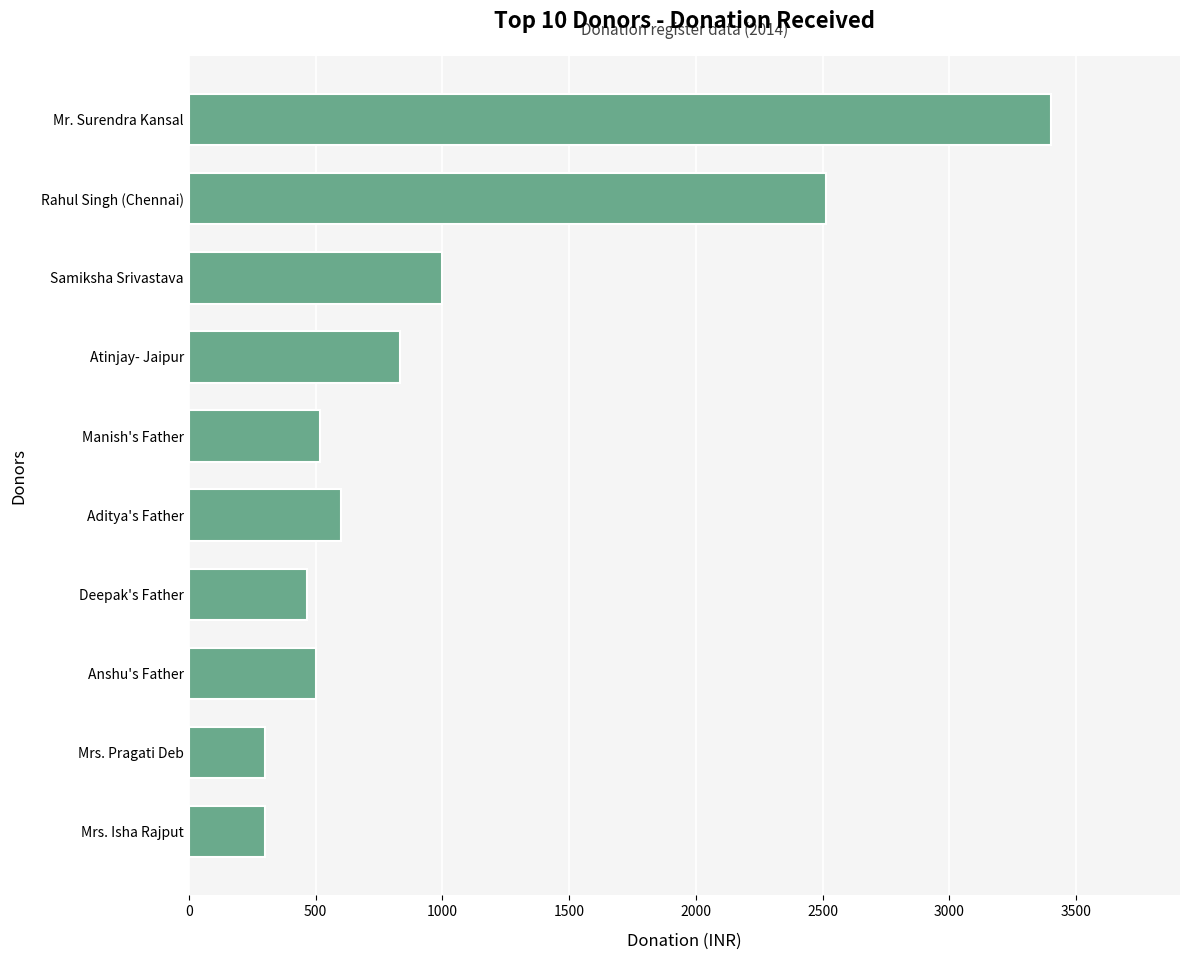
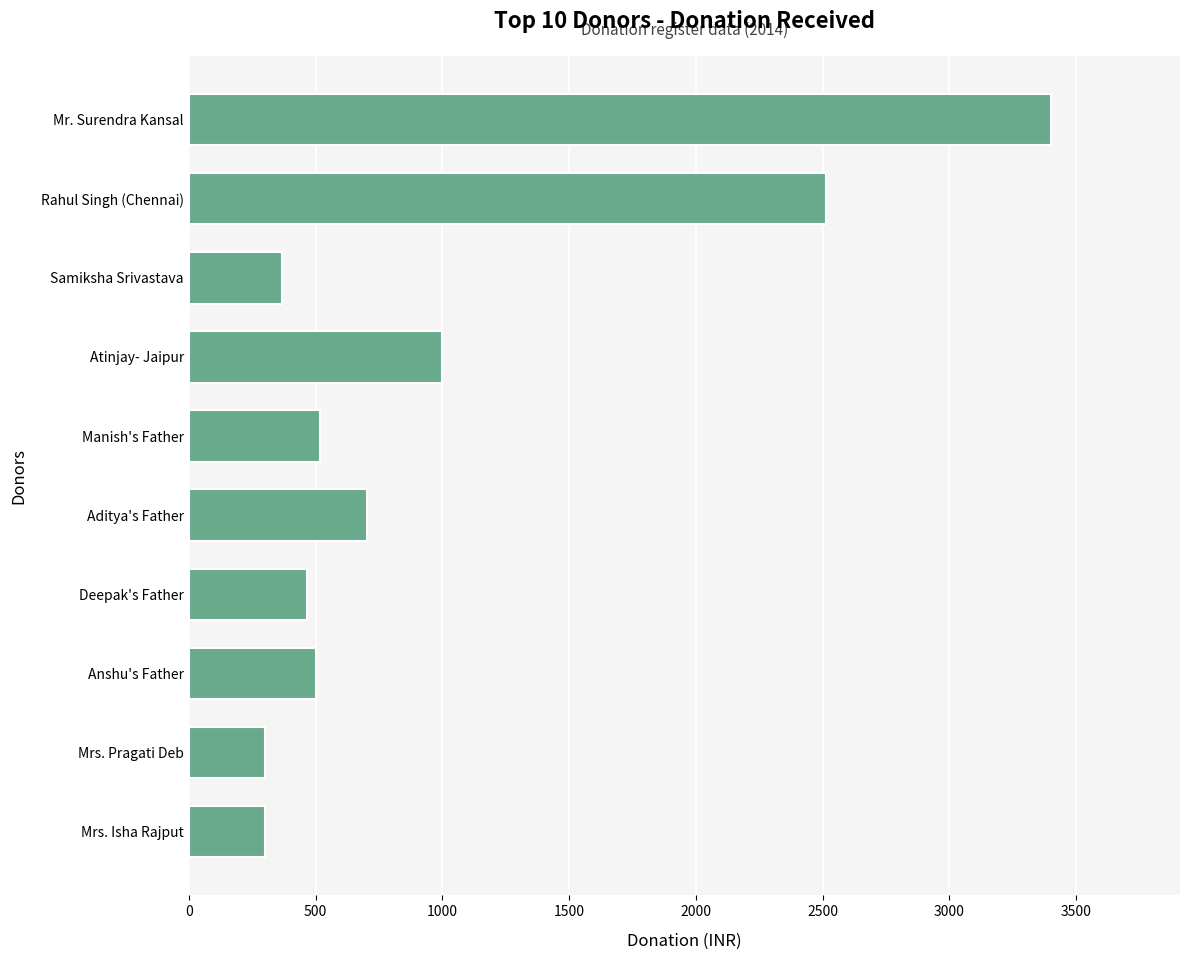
Samiksha Srivastava: 1000 -> 370
Atinjay- Jaipur: 830 -> 1000
Aditya's Father: 600 -> 700
